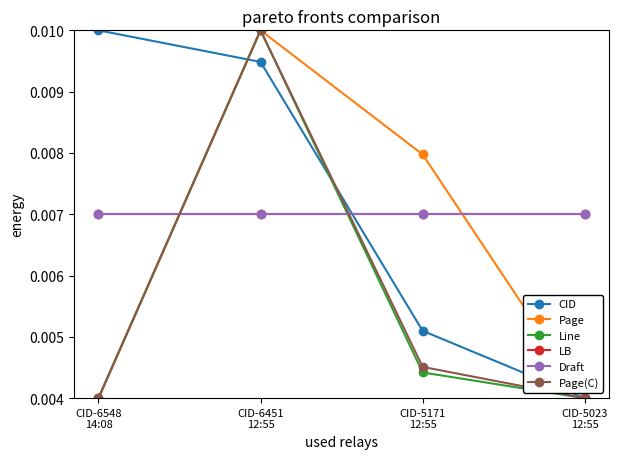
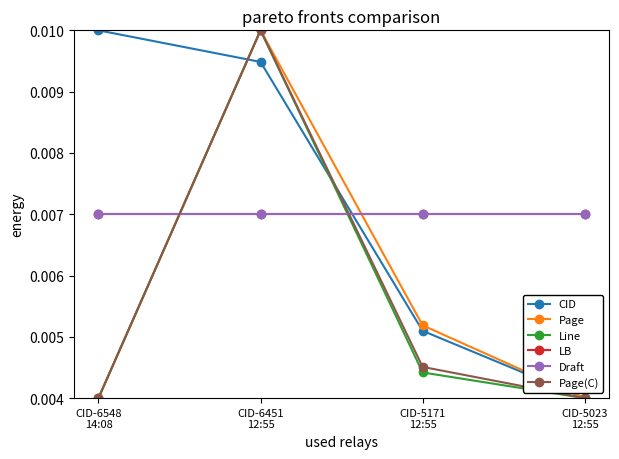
Page, CID-5171 12:55: 0.0080 -> 0.0052
